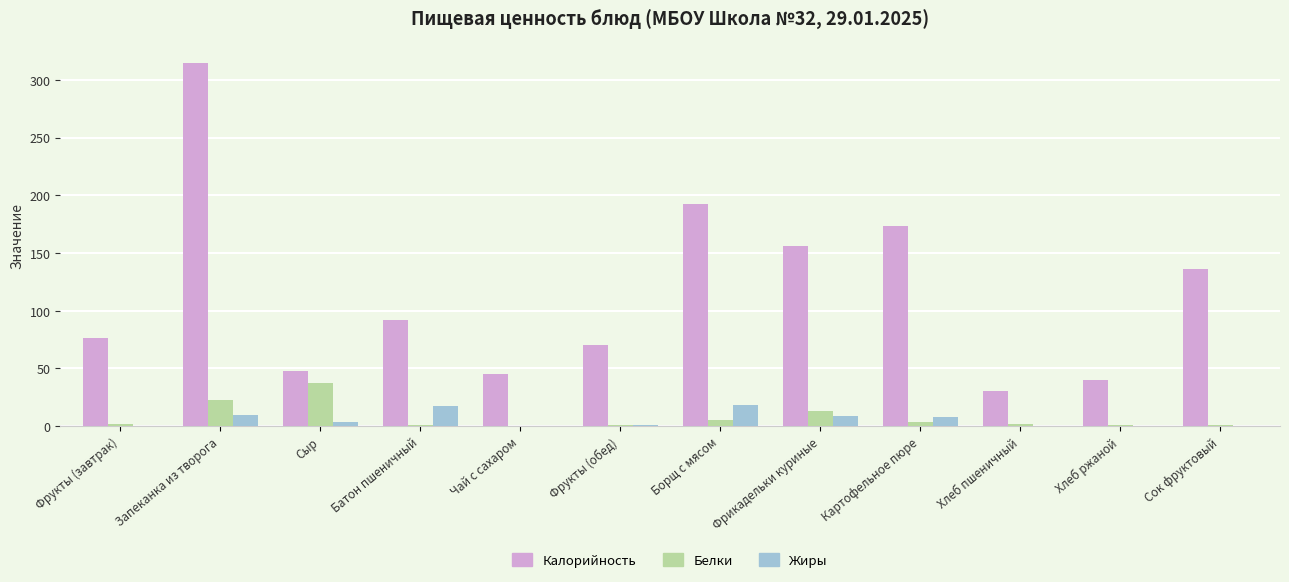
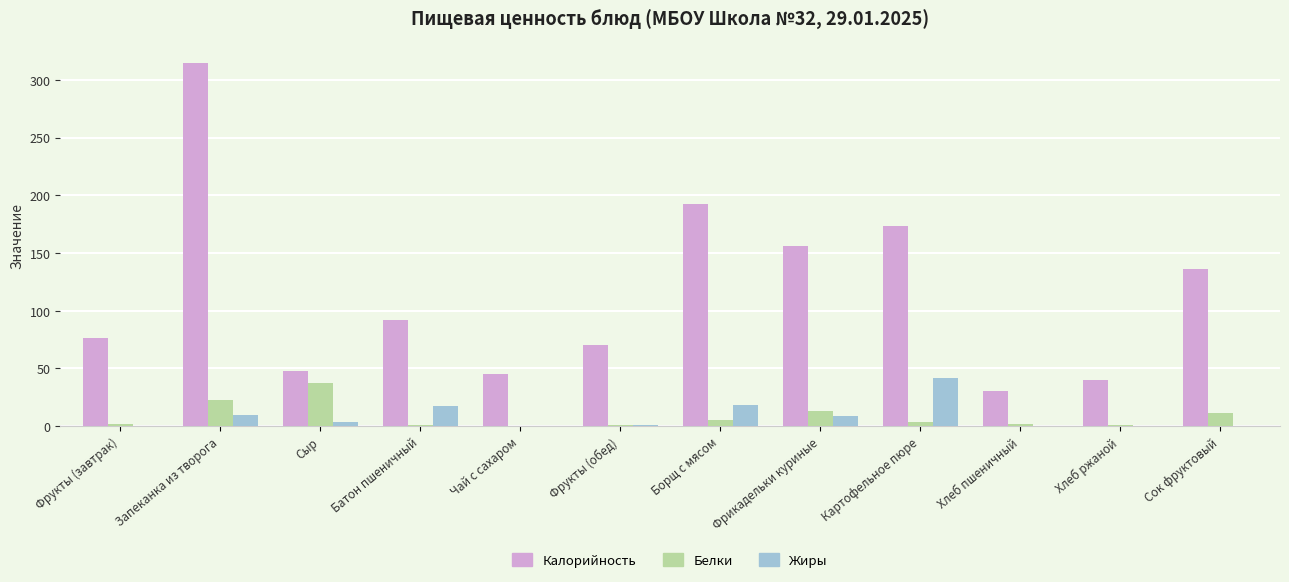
Жиры, Картофельное пюре: 8 -> 42
Белки, Сок фруктовый: 1 -> 11
